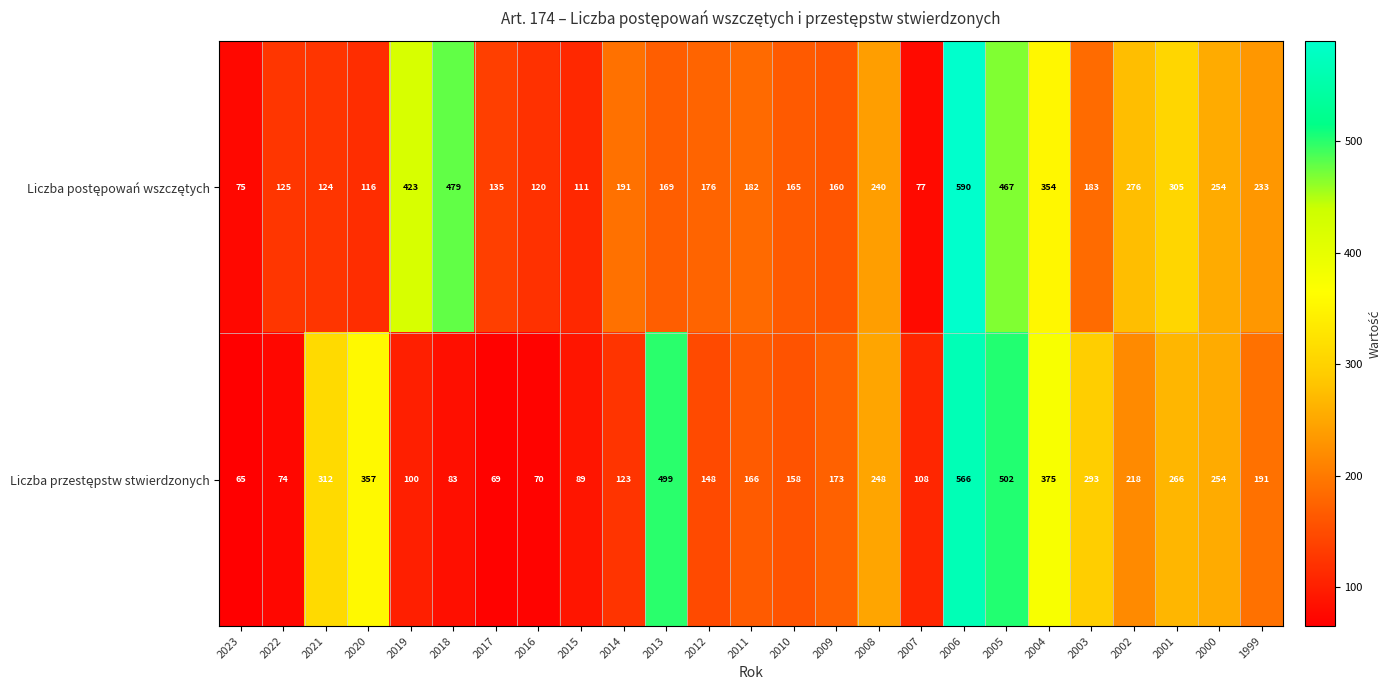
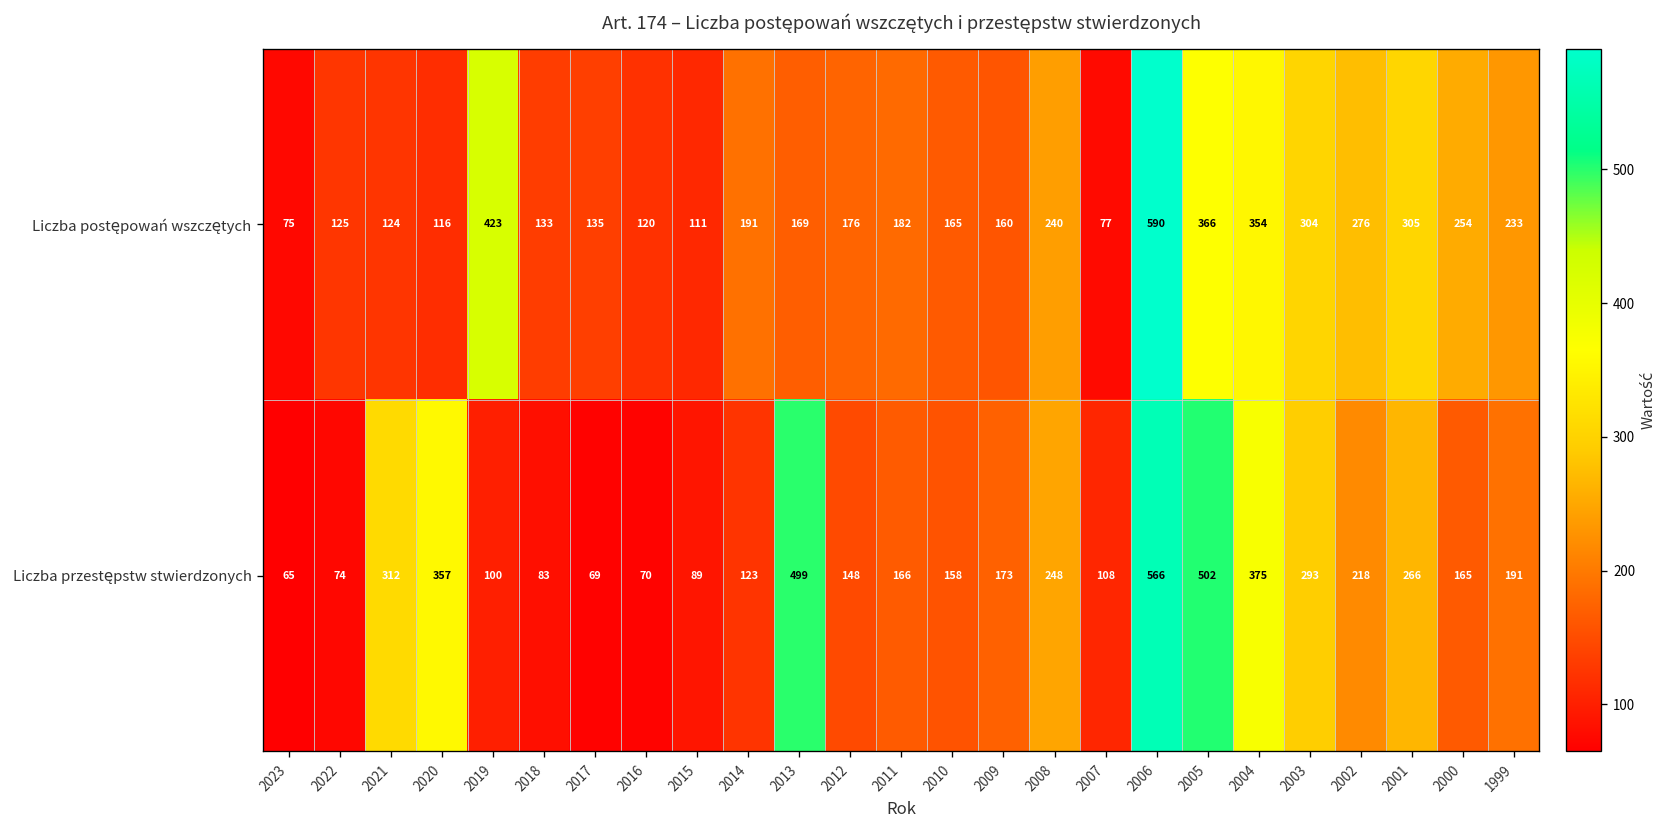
Liczba postępowań wszczętych, 2018: 479 -> 133
Liczba postępowań wszczętych, 2005: 467 -> 366
Liczba postępowań wszczętych, 2003: 183 -> 304
Liczba przestępstw stwierdzonych, 2000: 254 -> 165
